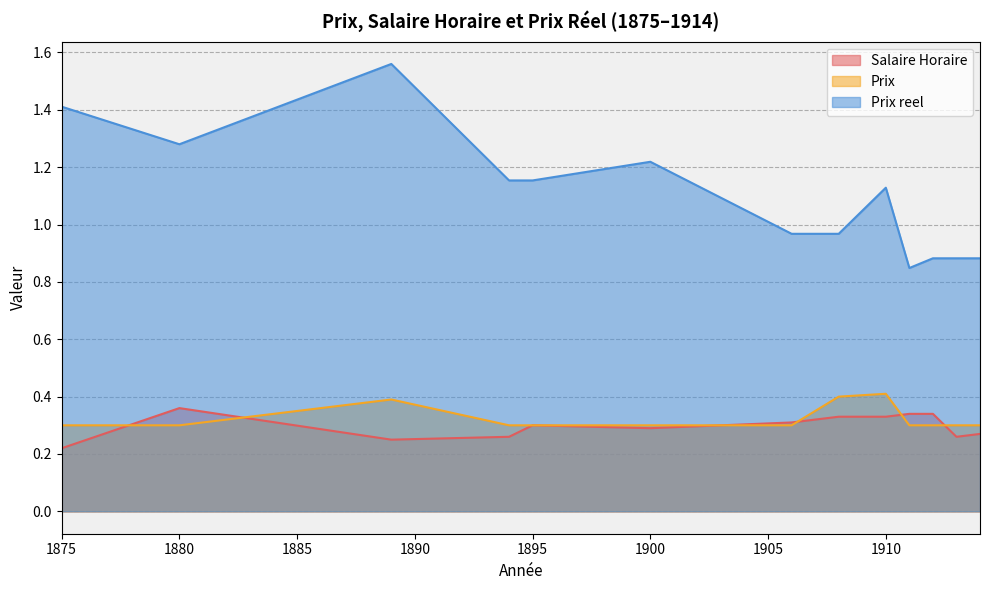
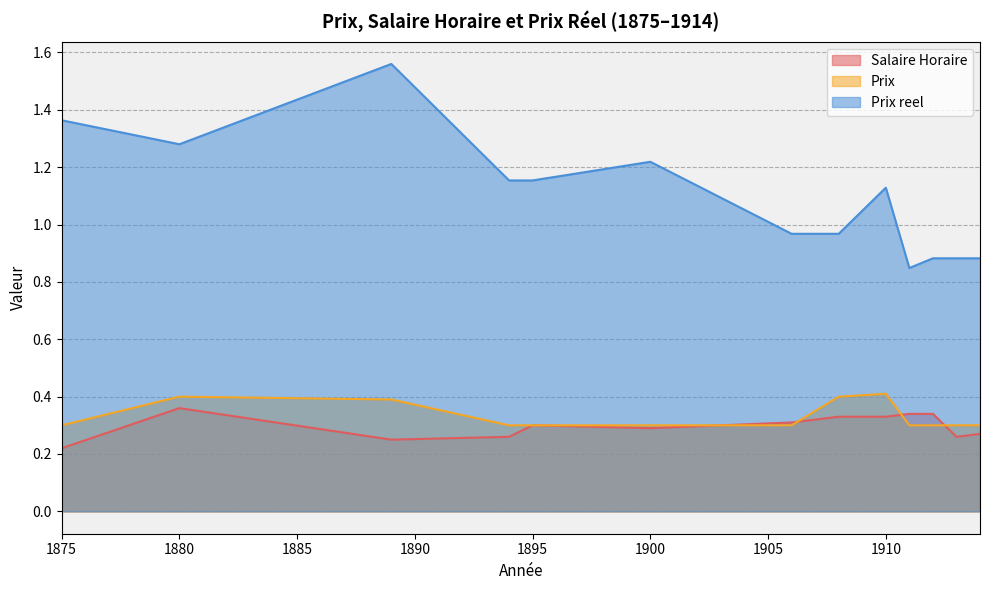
Prix reel, 1875: 1.41 -> 1.36
Prix, 1880: 0.3 -> 0.4
